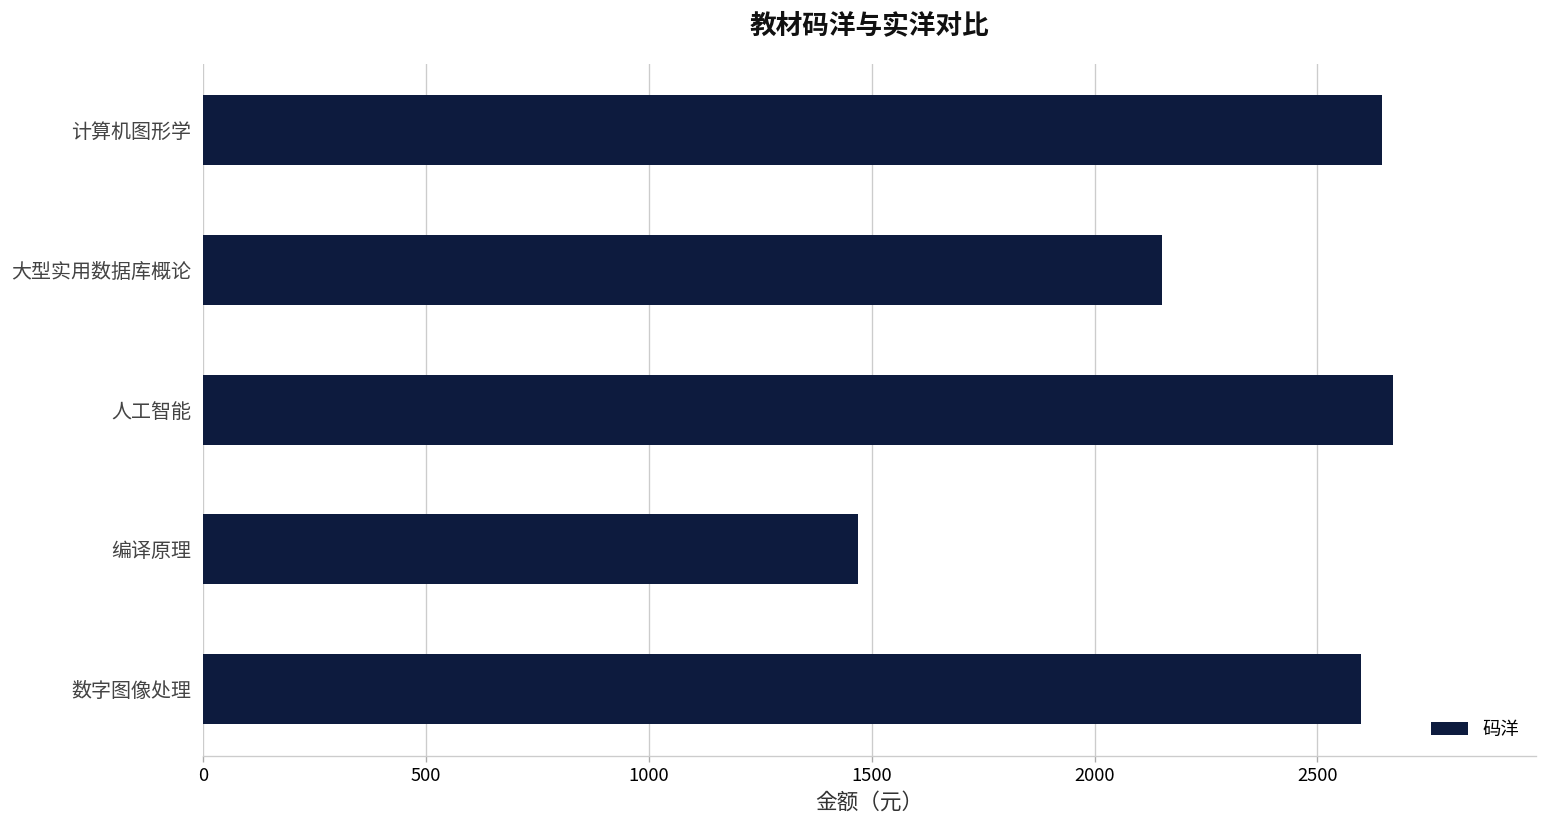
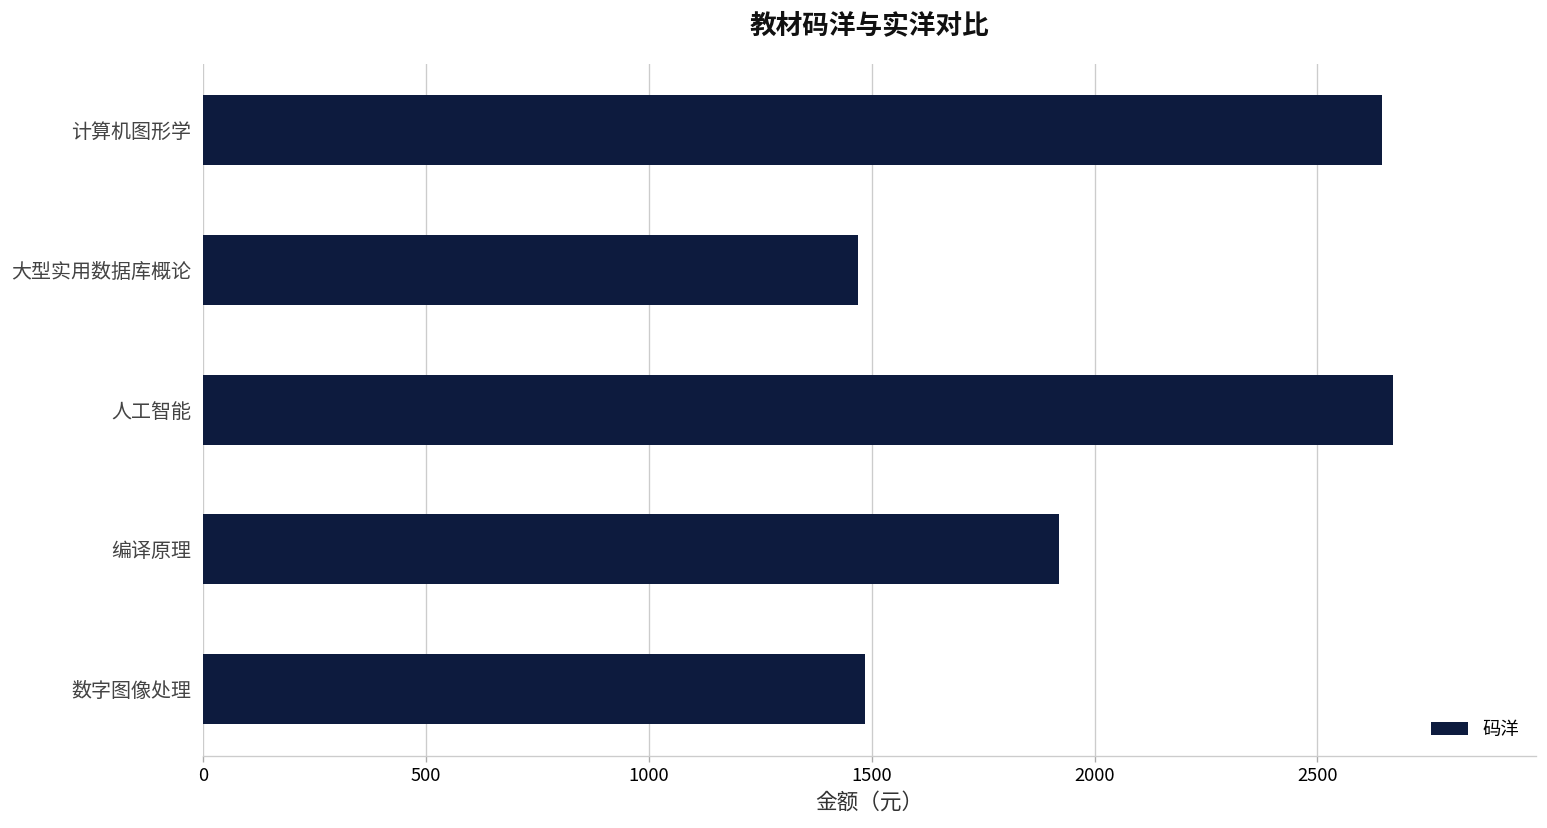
大型实用数据库概论: 2150 -> 1470
编译原理: 1470 -> 1920
数字图像处理: 2600 -> 1490
